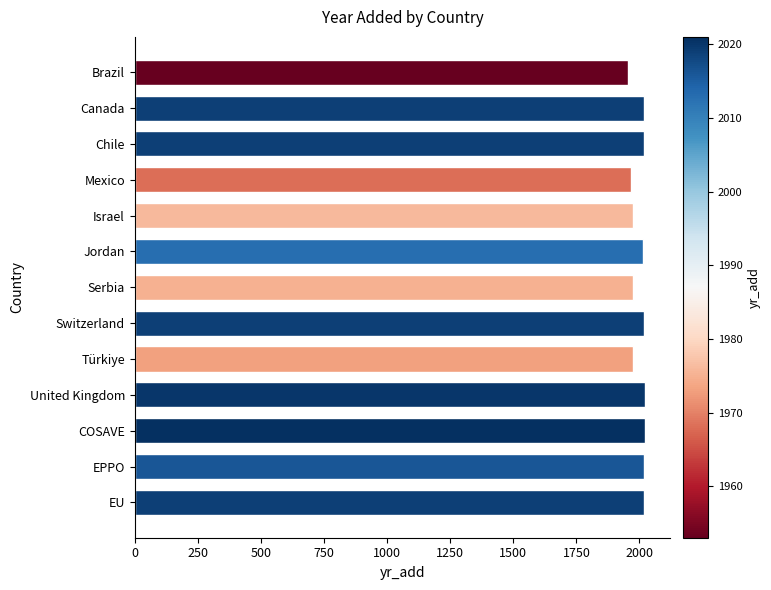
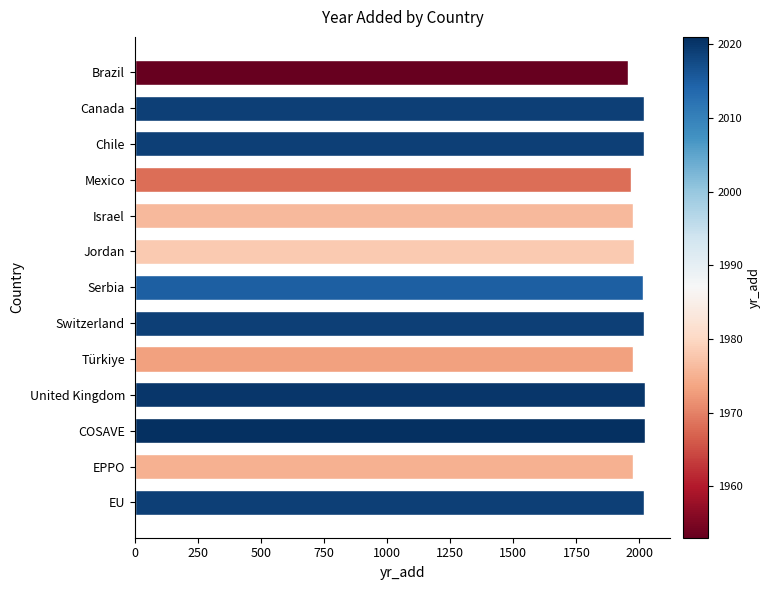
Jordan: 2010 -> 1980
Serbia: 1980 -> 2020
EPPO: 2020 -> 1980
